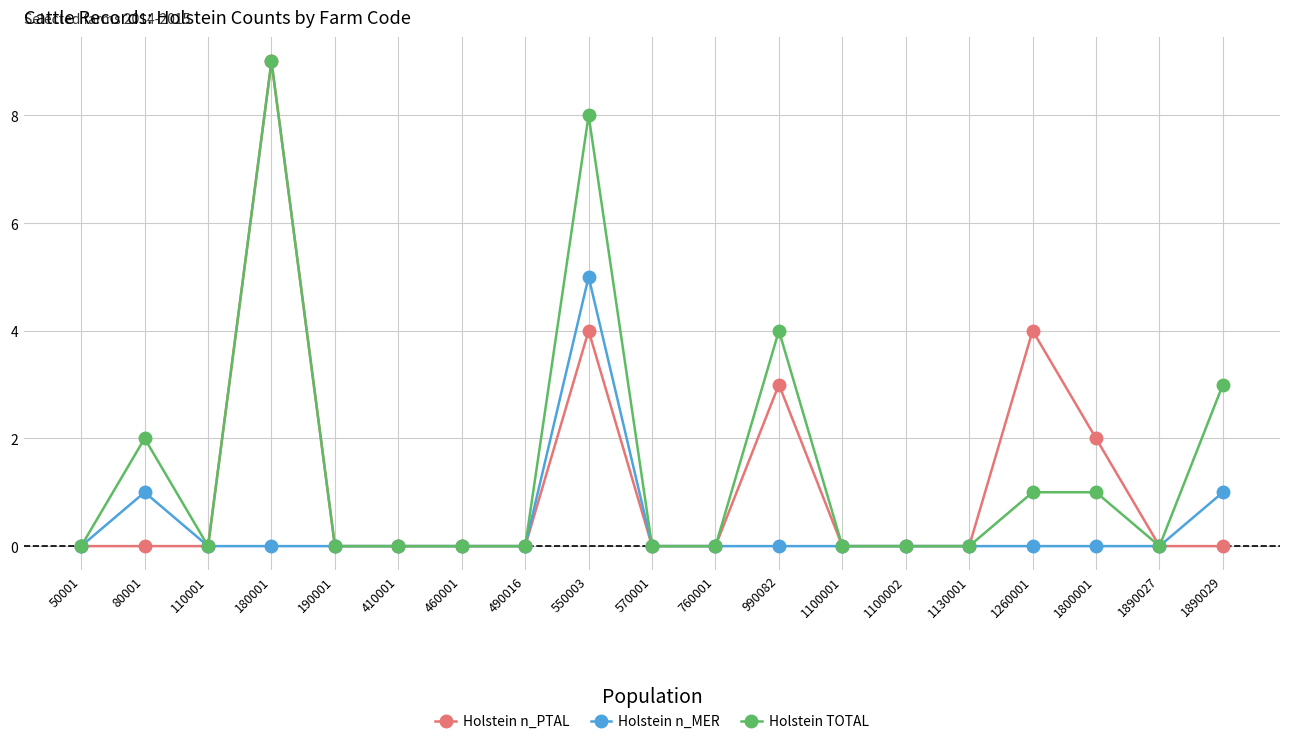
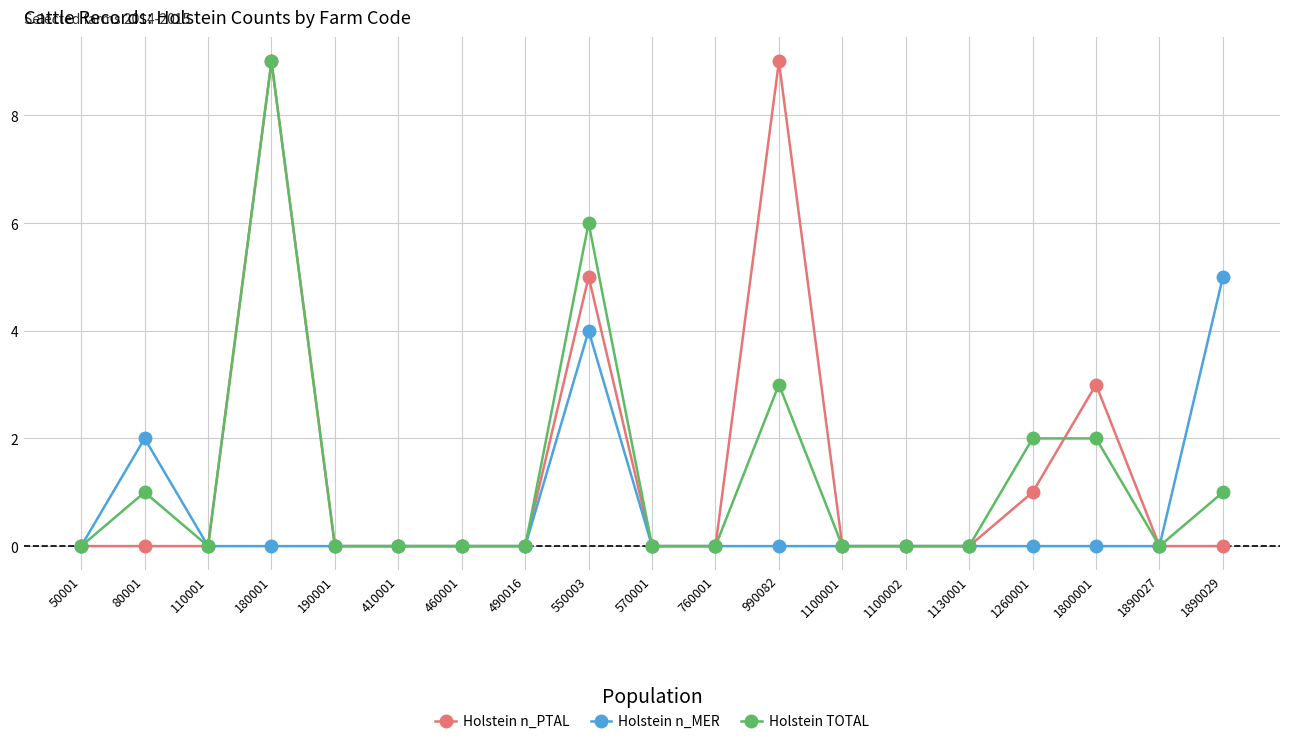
Holstein n_MER, 80001: 1 -> 2
Holstein TOTAL, 80001: 2 -> 1
Holstein n_PTAL, 550003: 4 -> 5
Holstein n_MER, 550003: 5 -> 4
Holstein TOTAL, 550003: 8 -> 6
Holstein n_PTAL, 990082: 3 -> 9
Holstein TOTAL, 990082: 4 -> 3
Holstein n_PTAL, 1260001: 4 -> 1
Holstein TOTAL, 1260001: 1 -> 2
Holstein n_PTAL, 1800001: 2 -> 3
Holstein TOTAL, 1800001: 1 -> 2
Holstein n_MER, 1890029: 1 -> 5
Holstein TOTAL, 1890029: 3 -> 1
